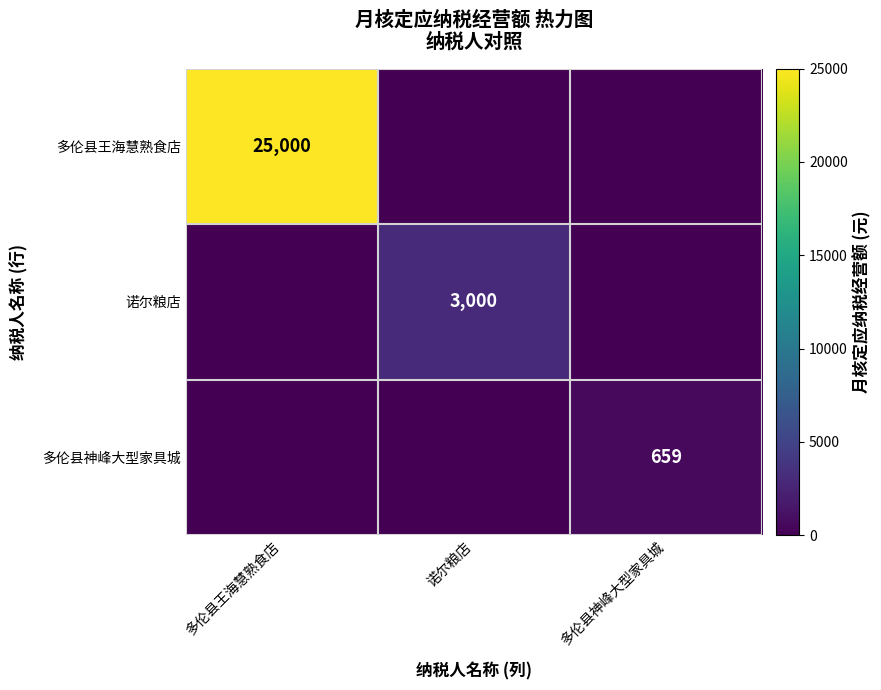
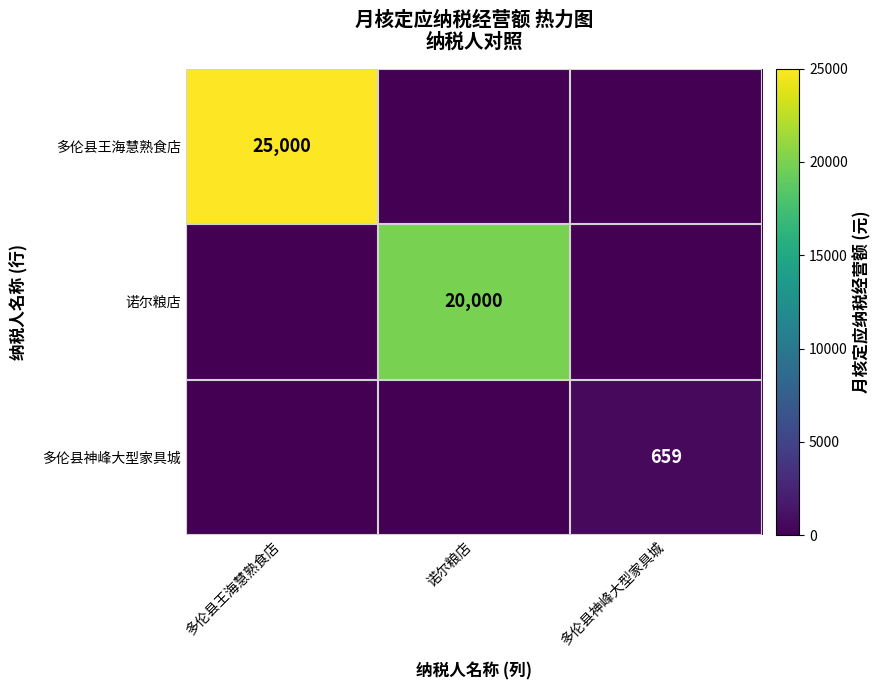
诺尔粮店, 诺尔粮店: 3,000 -> 20,000
